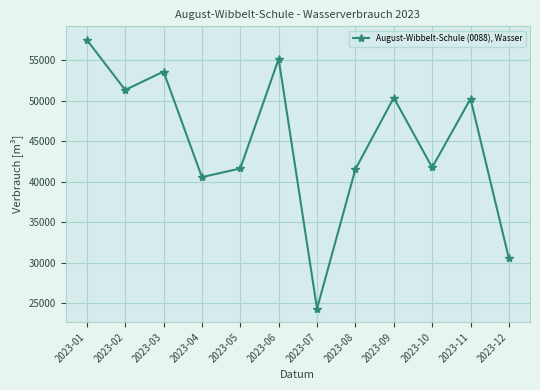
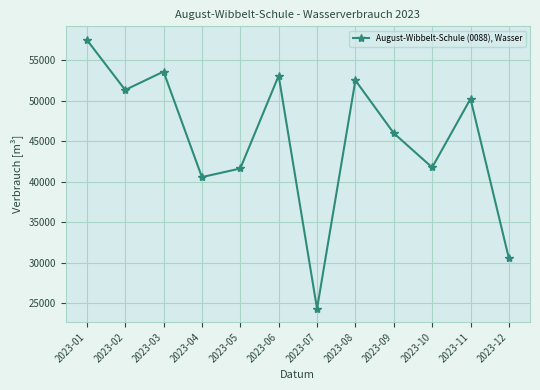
2023-06: 55000 -> 53000
2023-08: 42000 -> 52000
2023-09: 50000 -> 46000
